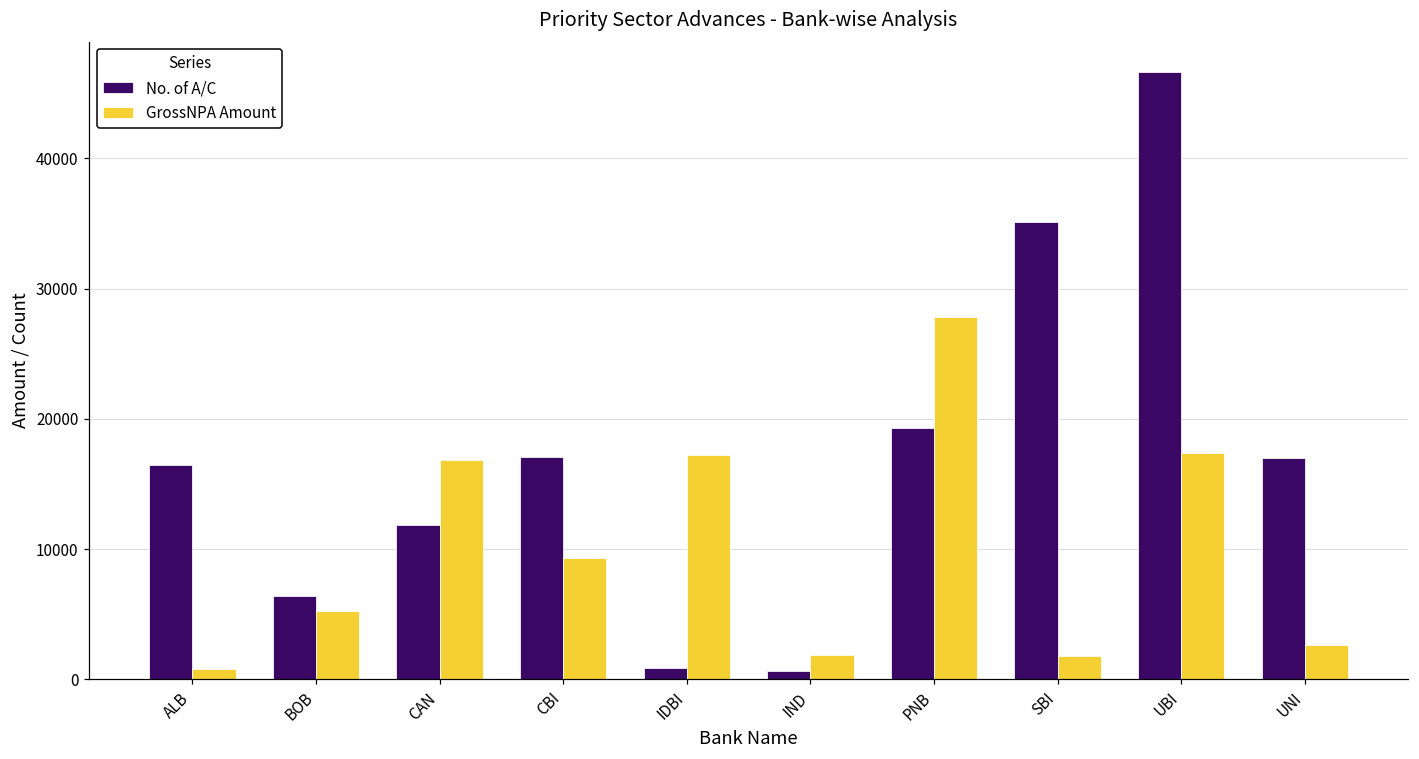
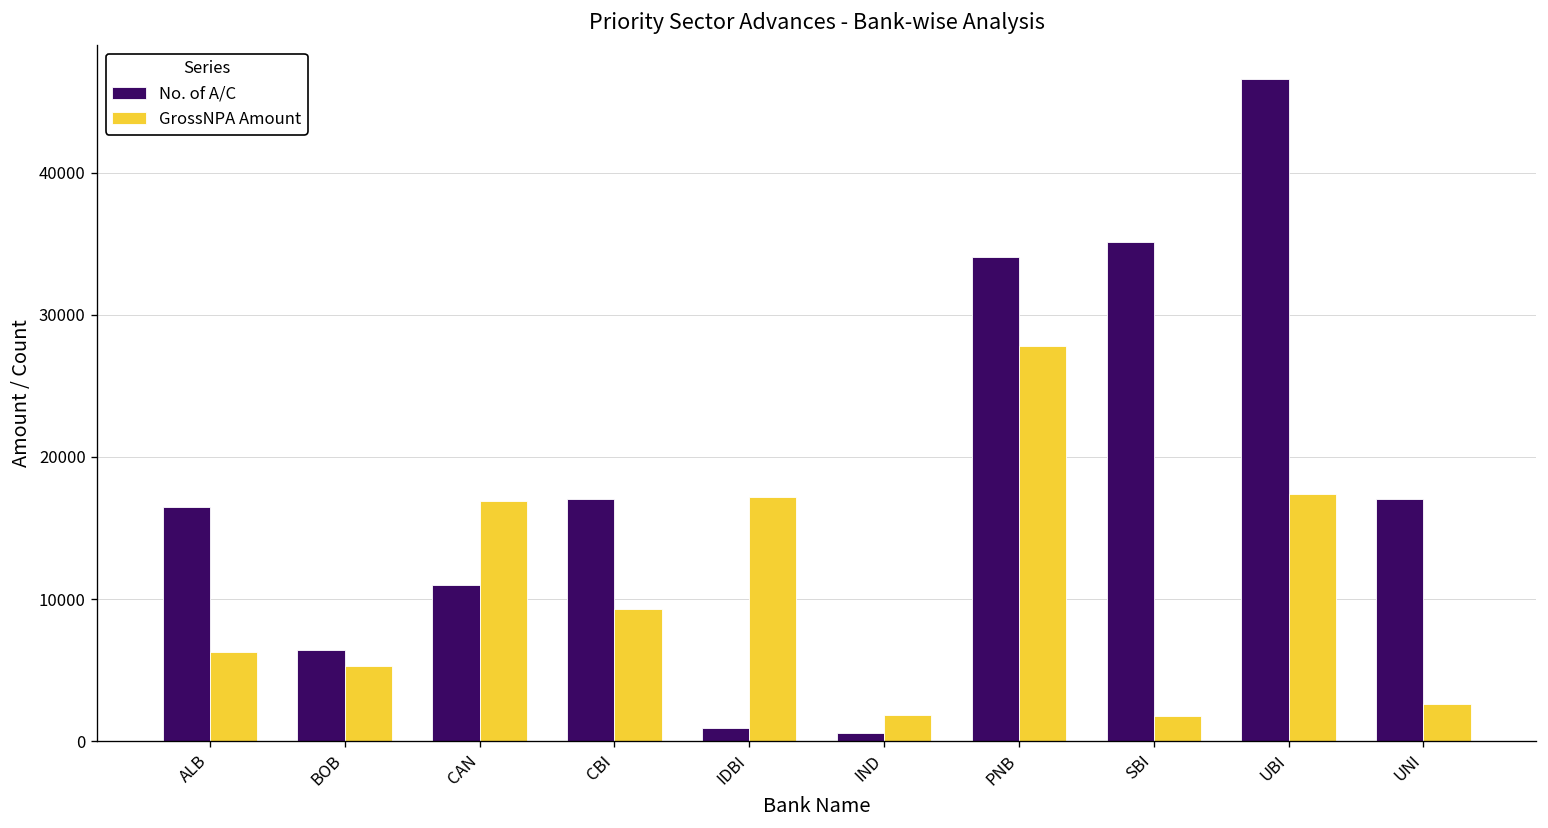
GrossNPA Amount, ALB: 800 -> 6300
No. of A/C, CAN: 11900 -> 11000
No. of A/C, PNB: 19300 -> 34100
